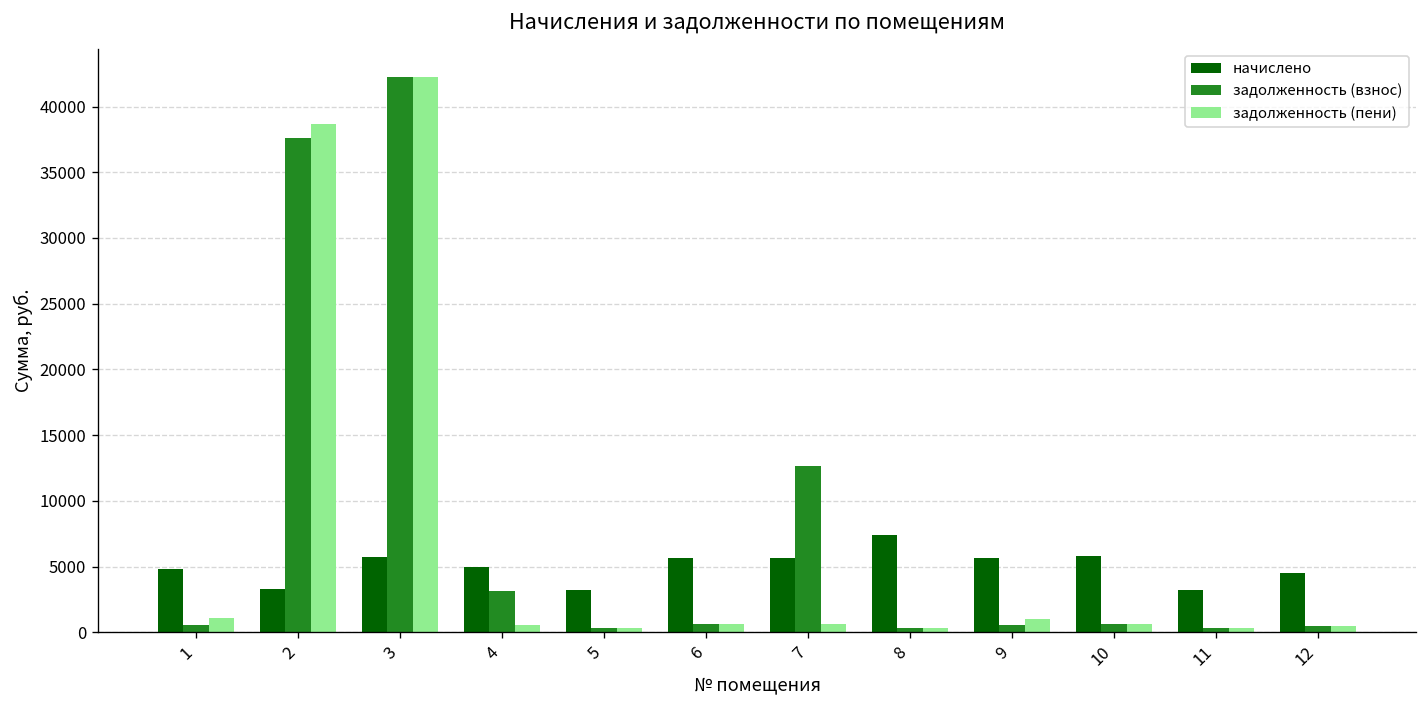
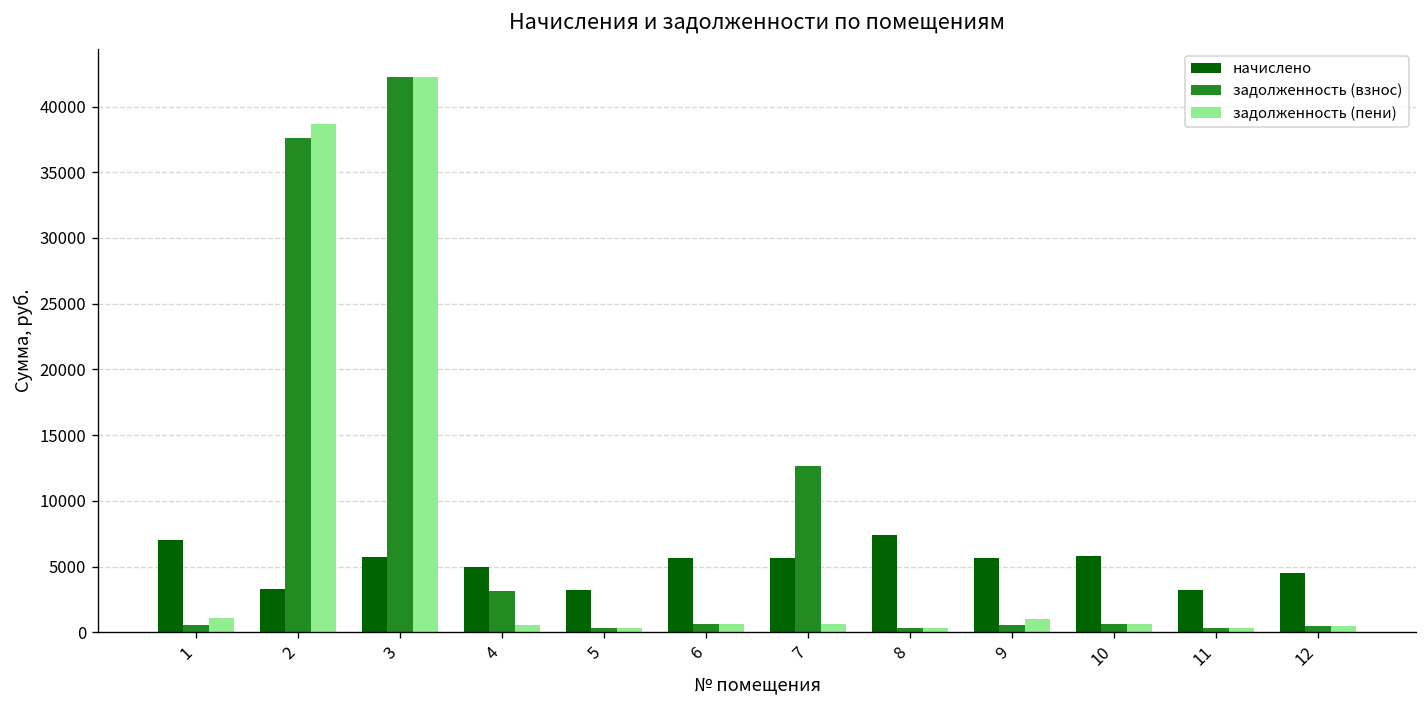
начислено, 1: 4800 -> 7000
